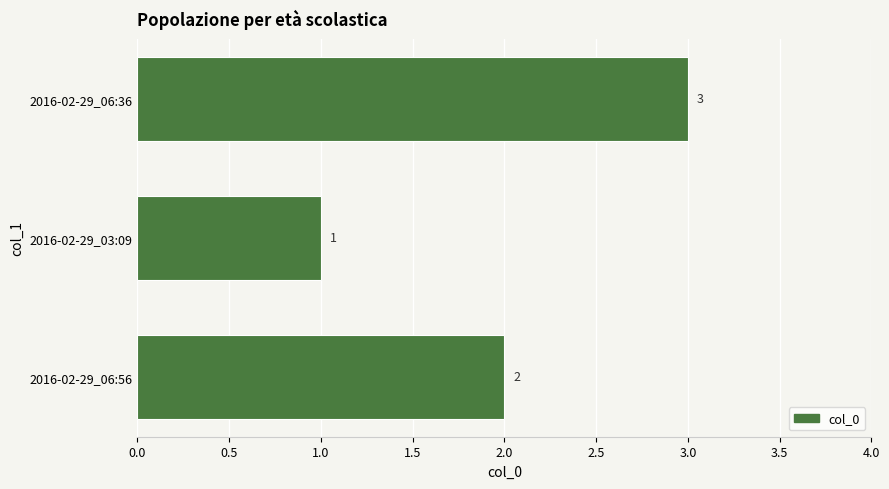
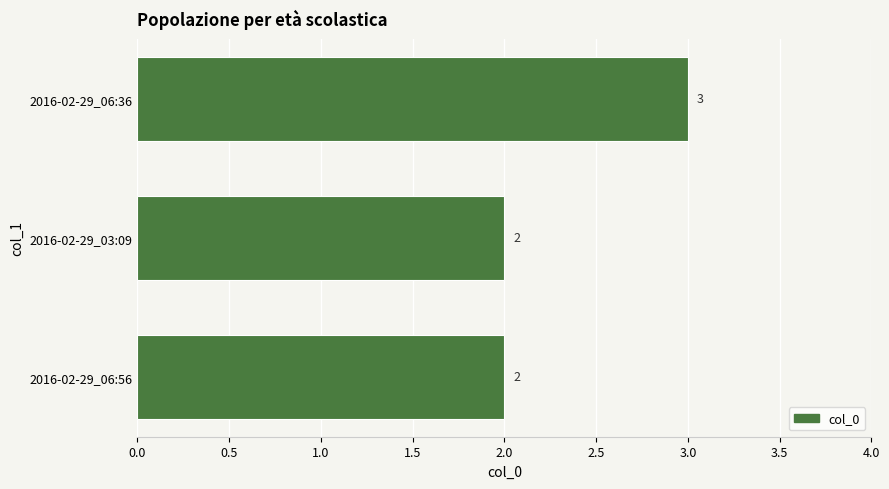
2016-02-29_03:09: 1 -> 2
